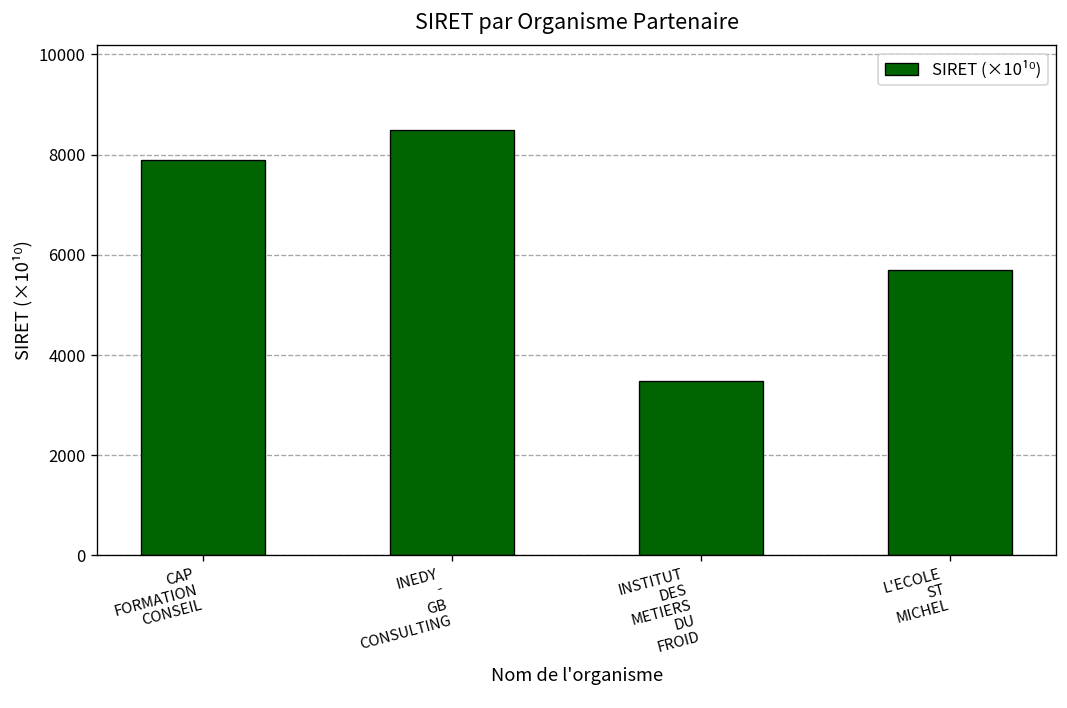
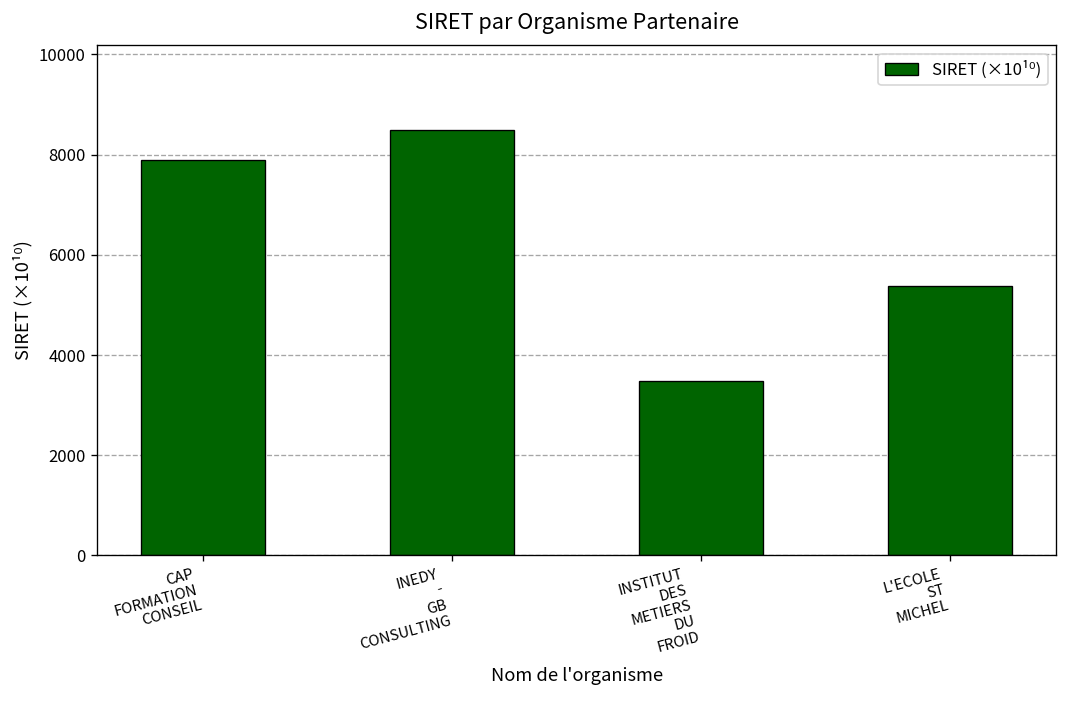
L'ECOLE ST MICHEL: 5700 -> 5400
